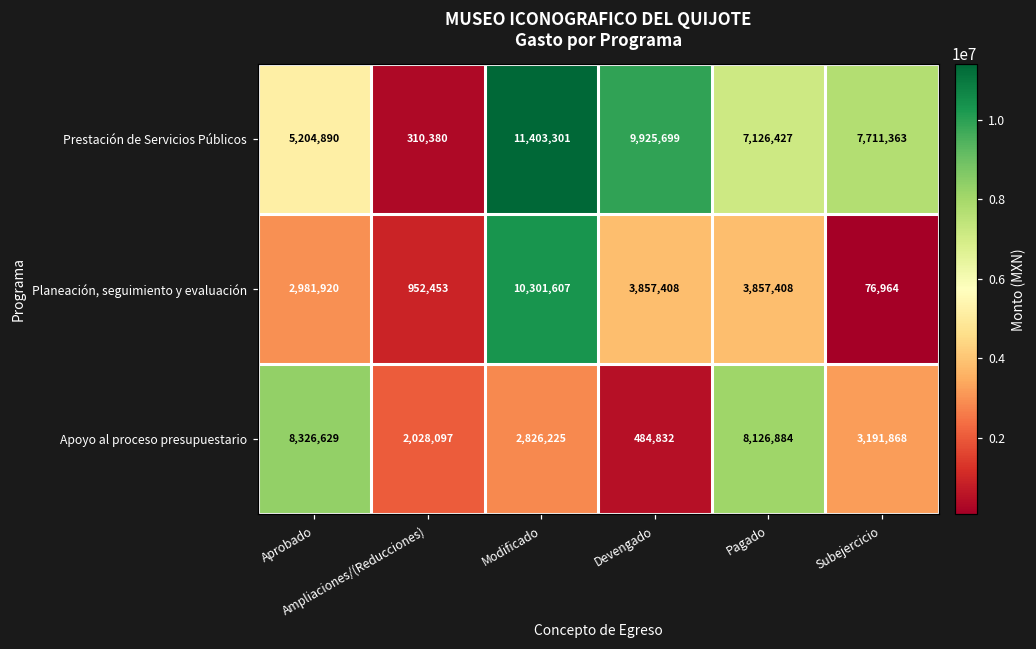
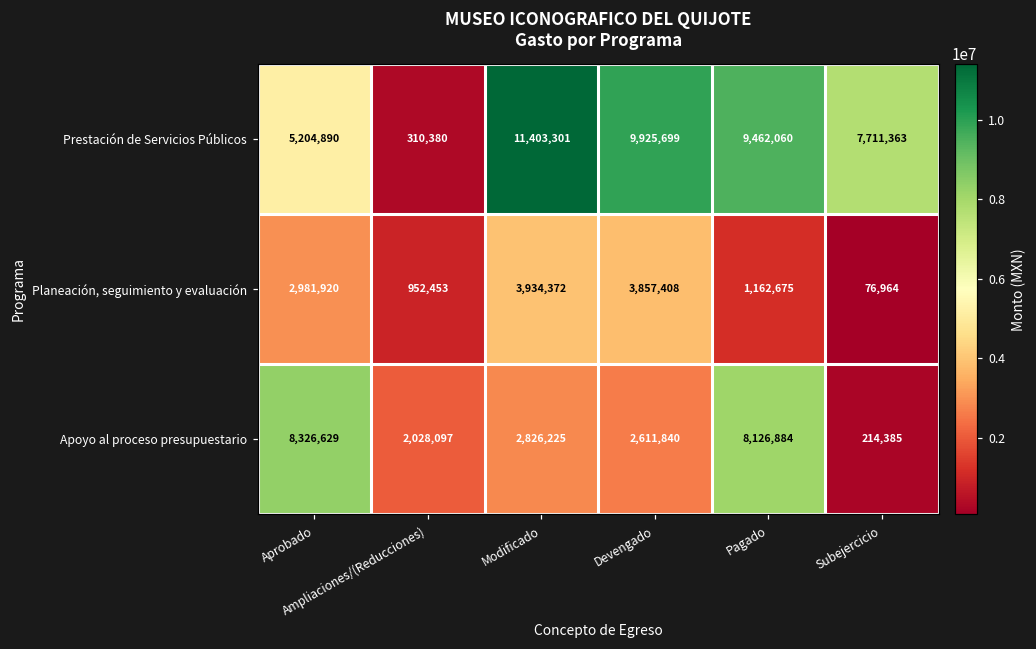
Prestación de Servicios Públicos, Pagado: 7,126,427 -> 9,462,060
Planeación, seguimiento y evaluación, Modificado: 10,301,607 -> 3,934,372
Planeación, seguimiento y evaluación, Pagado: 3,857,408 -> 1,162,675
Apoyo al proceso presupuestario, Devengado: 484,832 -> 2,611,840
Apoyo al proceso presupuestario, Subejercicio: 3,191,868 -> 214,385
